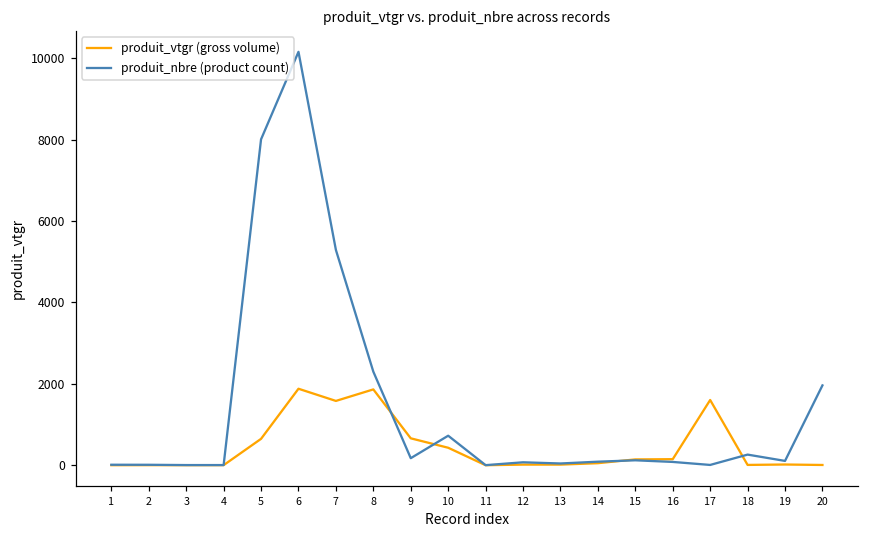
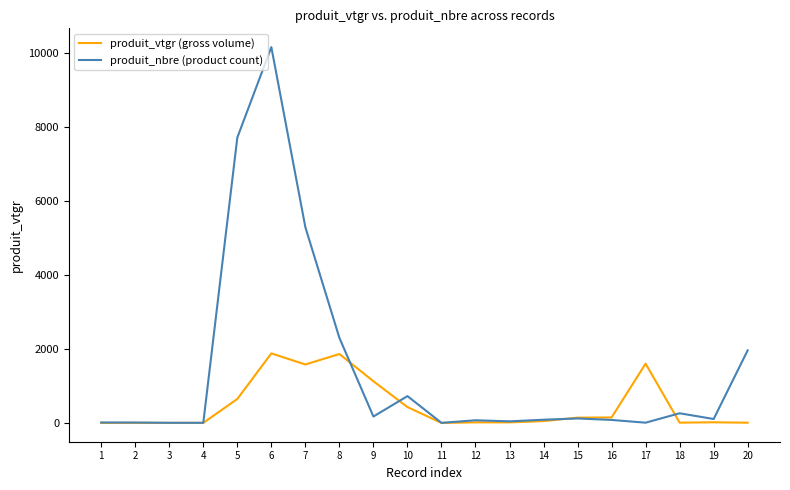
produit_nbre (product count), 5: 8000 -> 7700
produit_vtgr (gross volume), 9: 700 -> 1100
